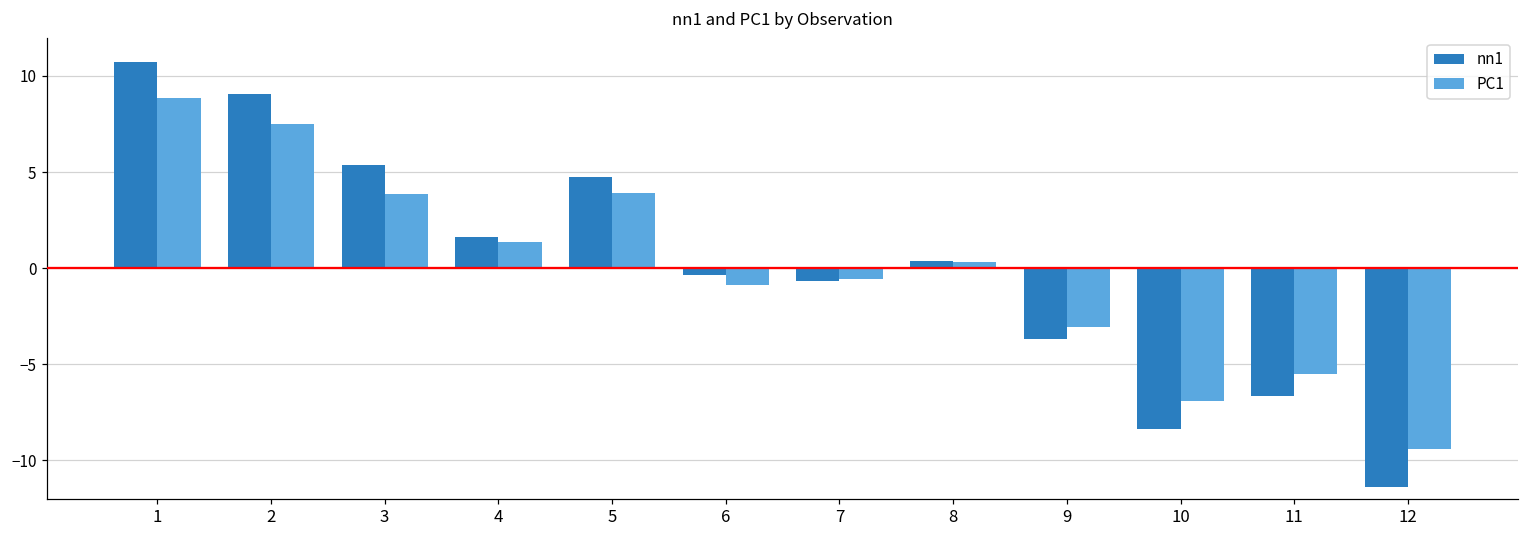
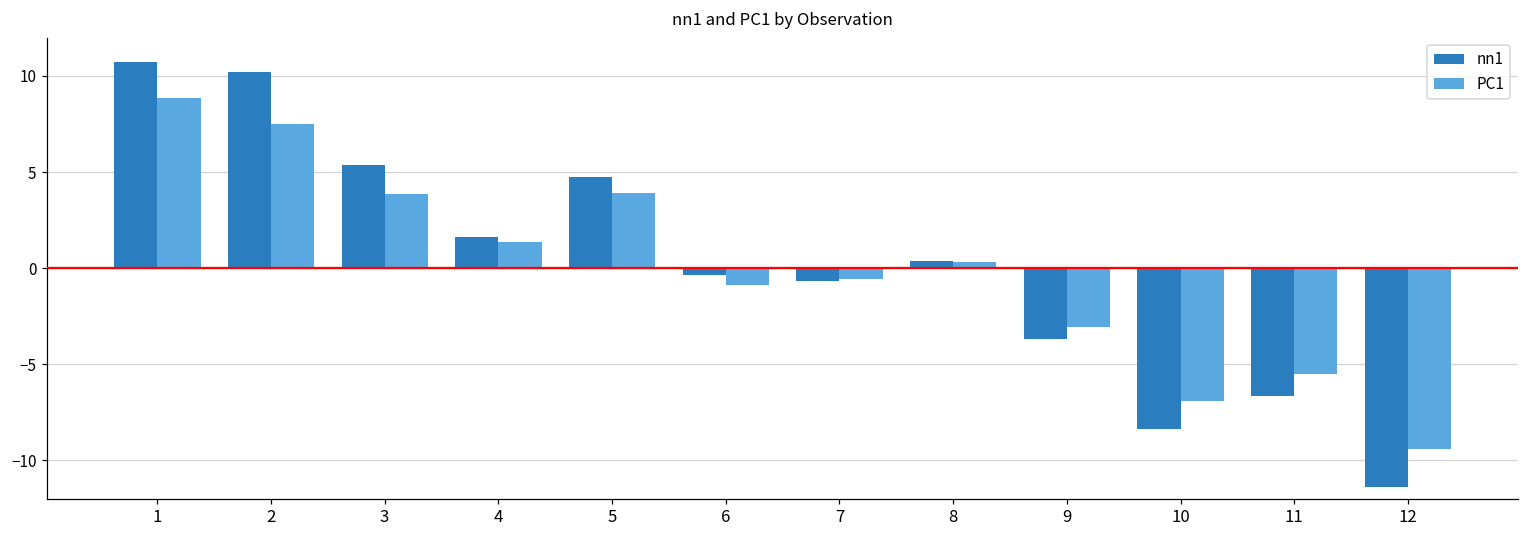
nn1, 2: 9.1 -> 10.2
